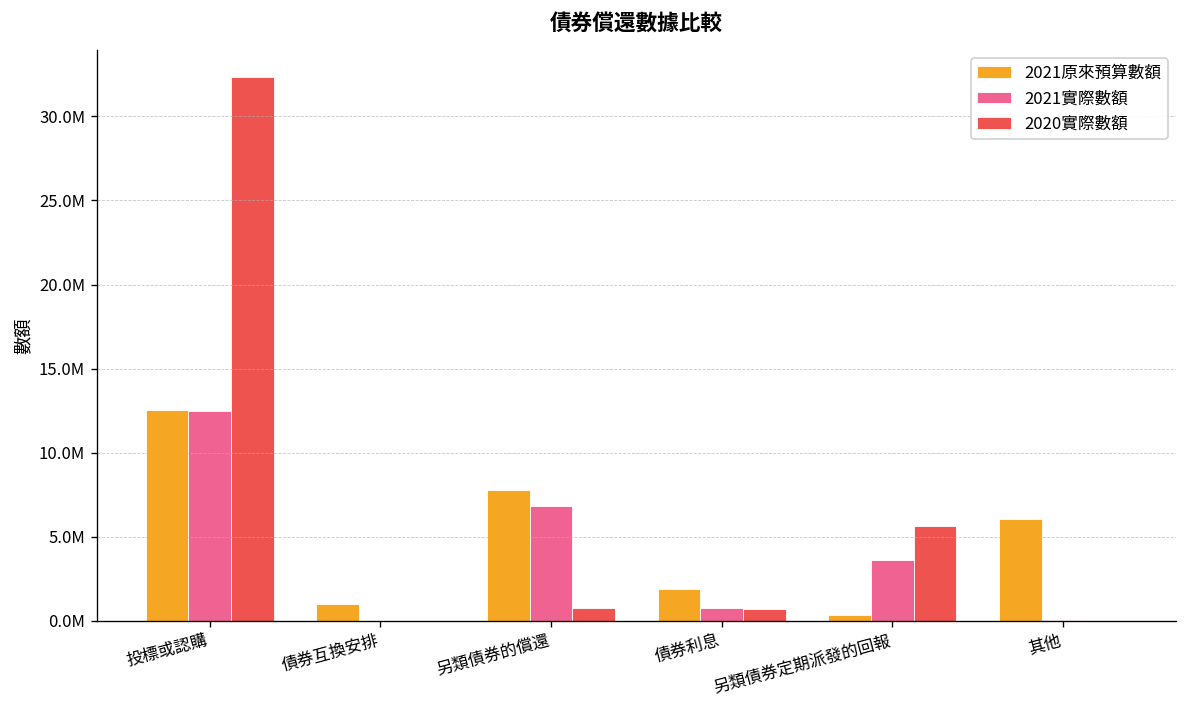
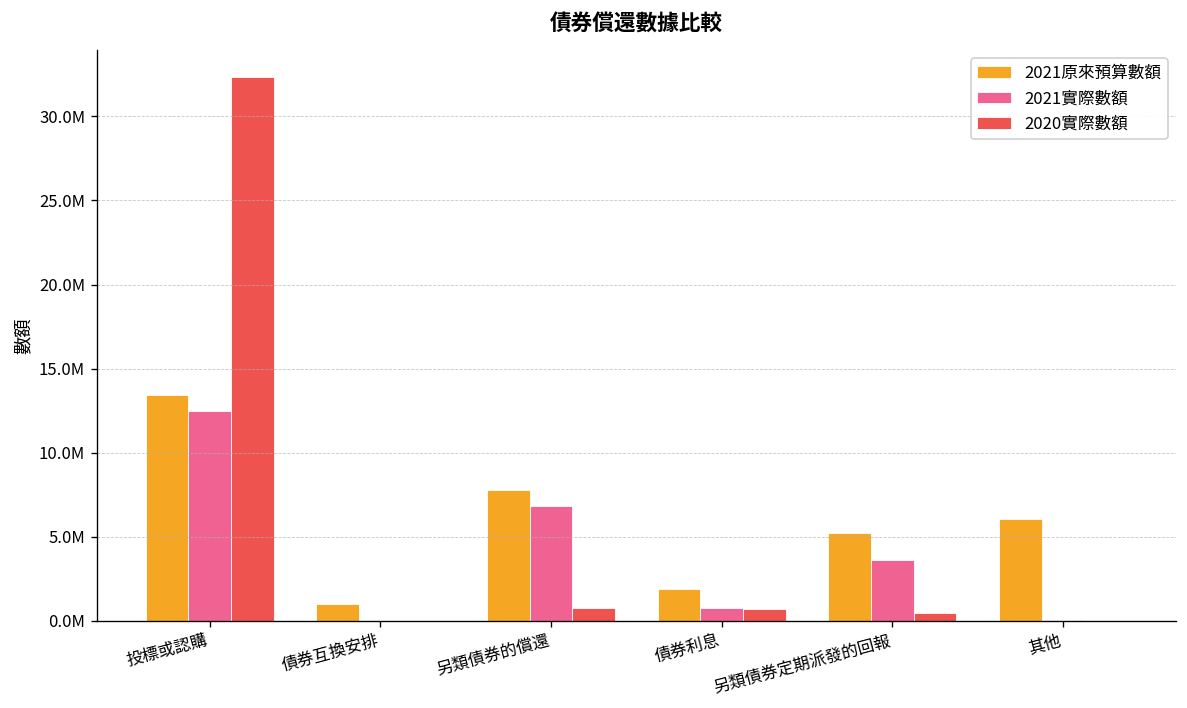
2021原來預算數額, 投標或認購: 12500000 -> 13400000
2021原來預算數額, 另類債券定期派發的回報: 300000 -> 5200000
2020實際數額, 另類債券定期派發的回報: 5600000 -> 500000
